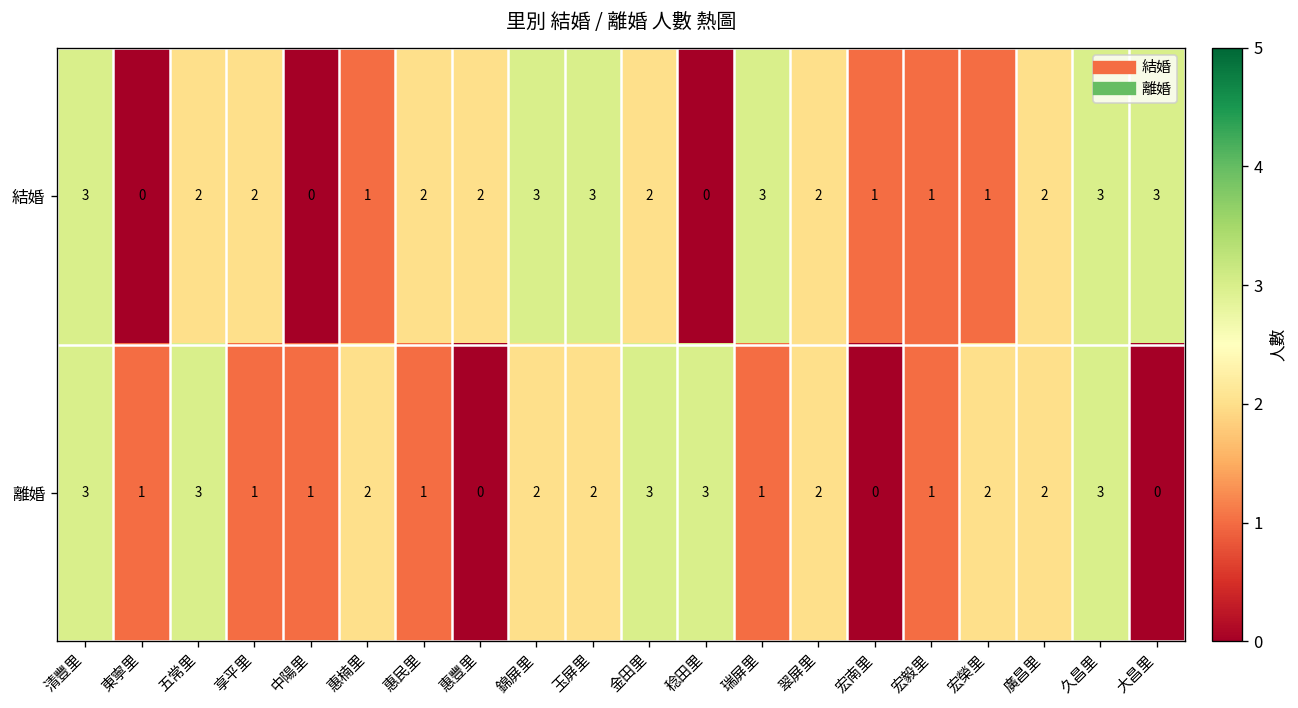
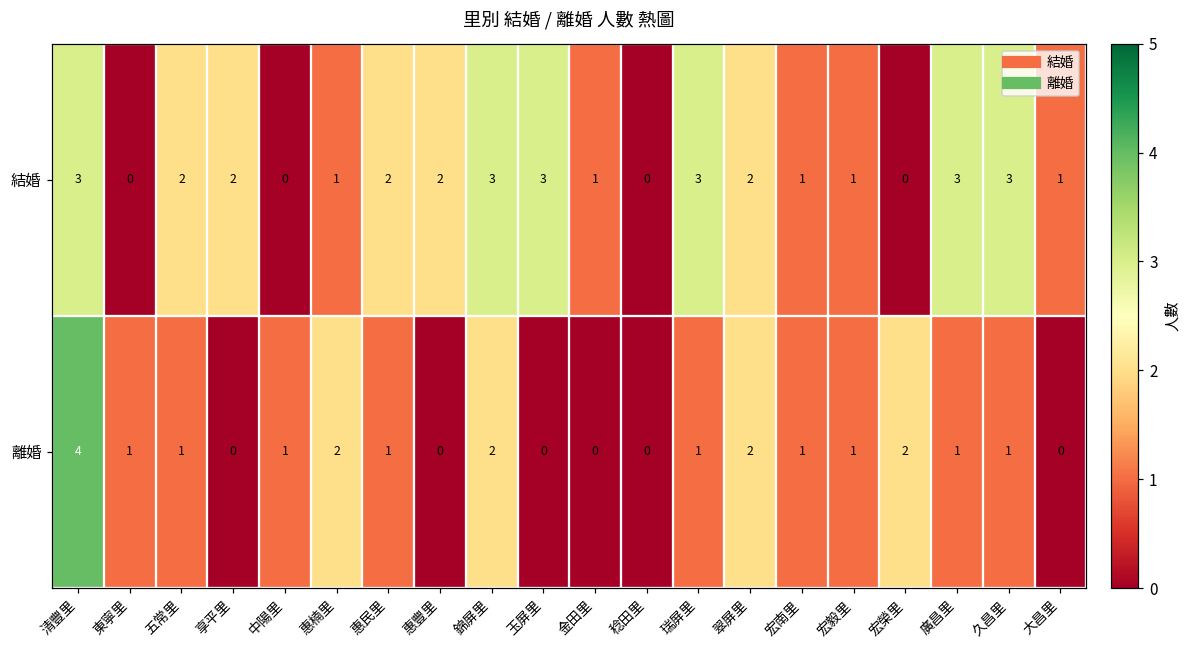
結婚, 金田里: 2 -> 1
結婚, 宏榮里: 1 -> 0
結婚, 廣昌里: 2 -> 3
結婚, 大昌里: 3 -> 1
離婚, 清豐里: 3 -> 4
離婚, 五常里: 3 -> 1
離婚, 享平里: 1 -> 0
離婚, 玉屏里: 2 -> 0
離婚, 金田里: 3 -> 0
離婚, 稔田里: 3 -> 0
離婚, 宏南里: 0 -> 1
離婚, 廣昌里: 2 -> 1
離婚, 久昌里: 3 -> 1
